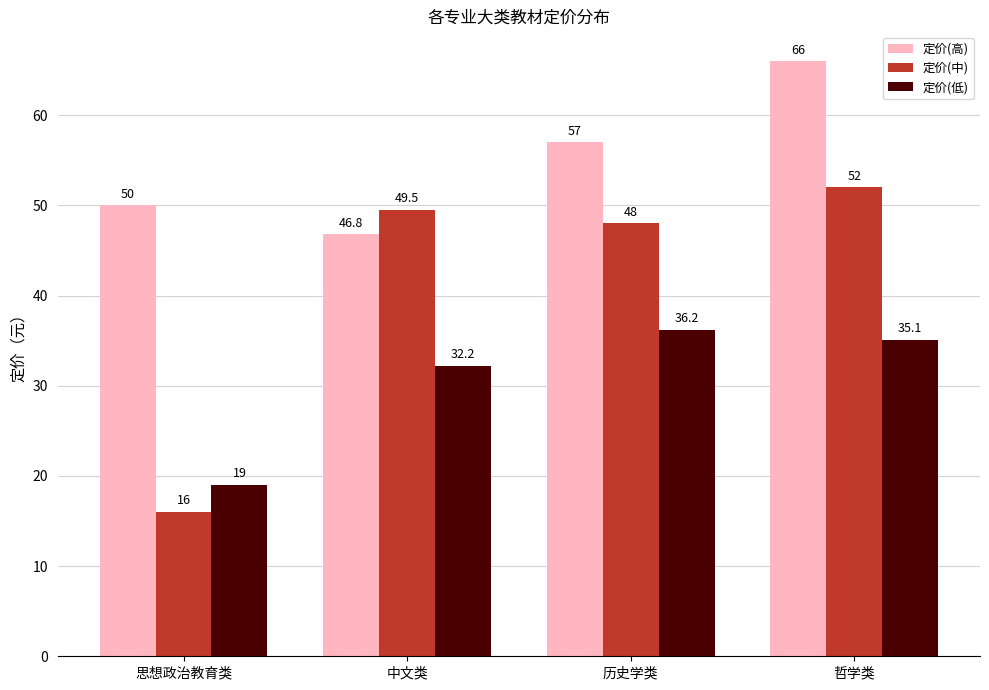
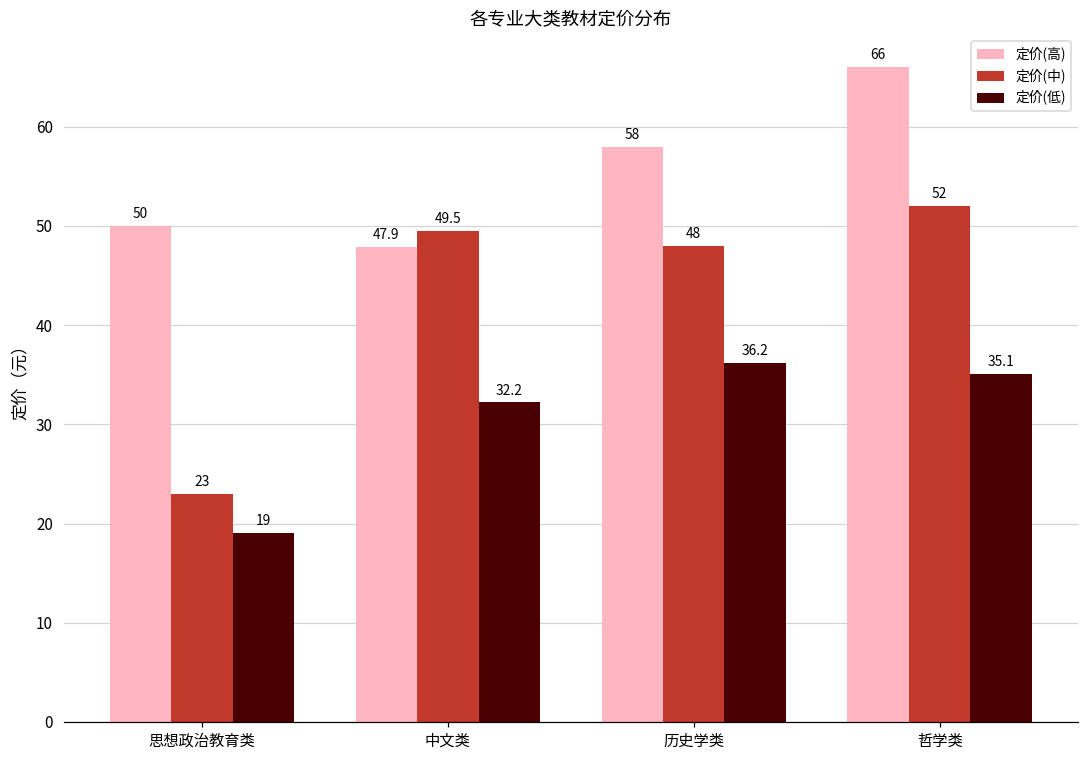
定价(中), 思想政治教育类: 16 -> 23
定价(高), 中文类: 46.8 -> 47.9
定价(高), 历史学类: 57 -> 58
